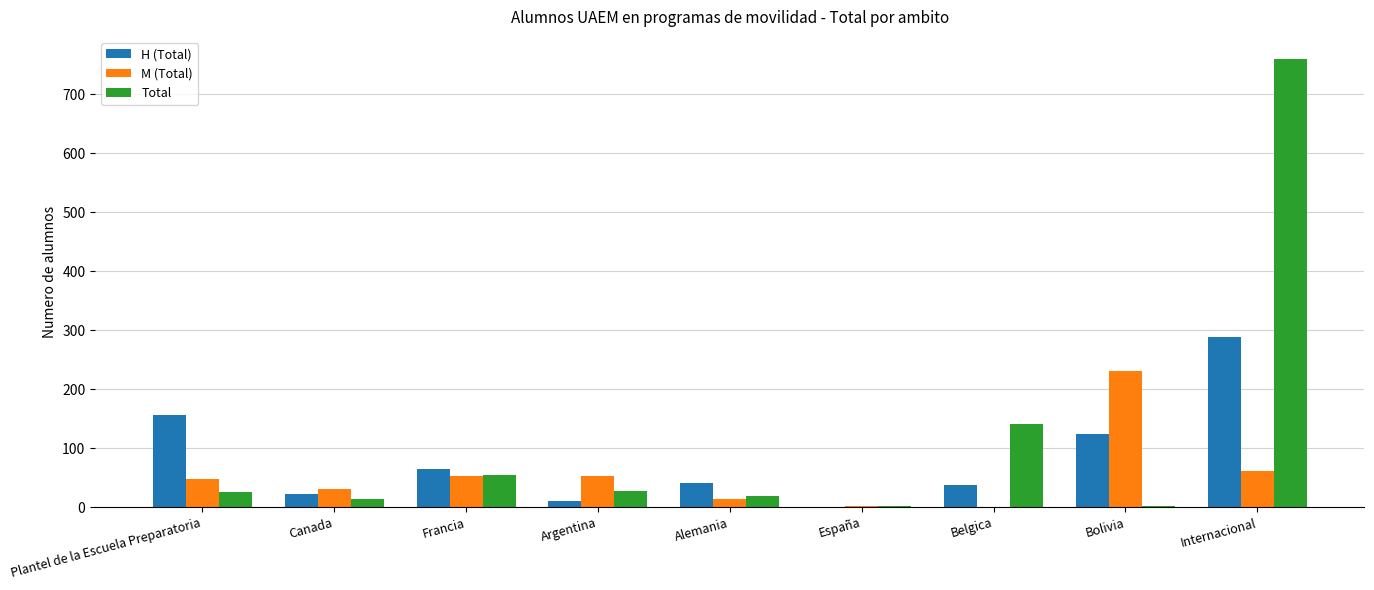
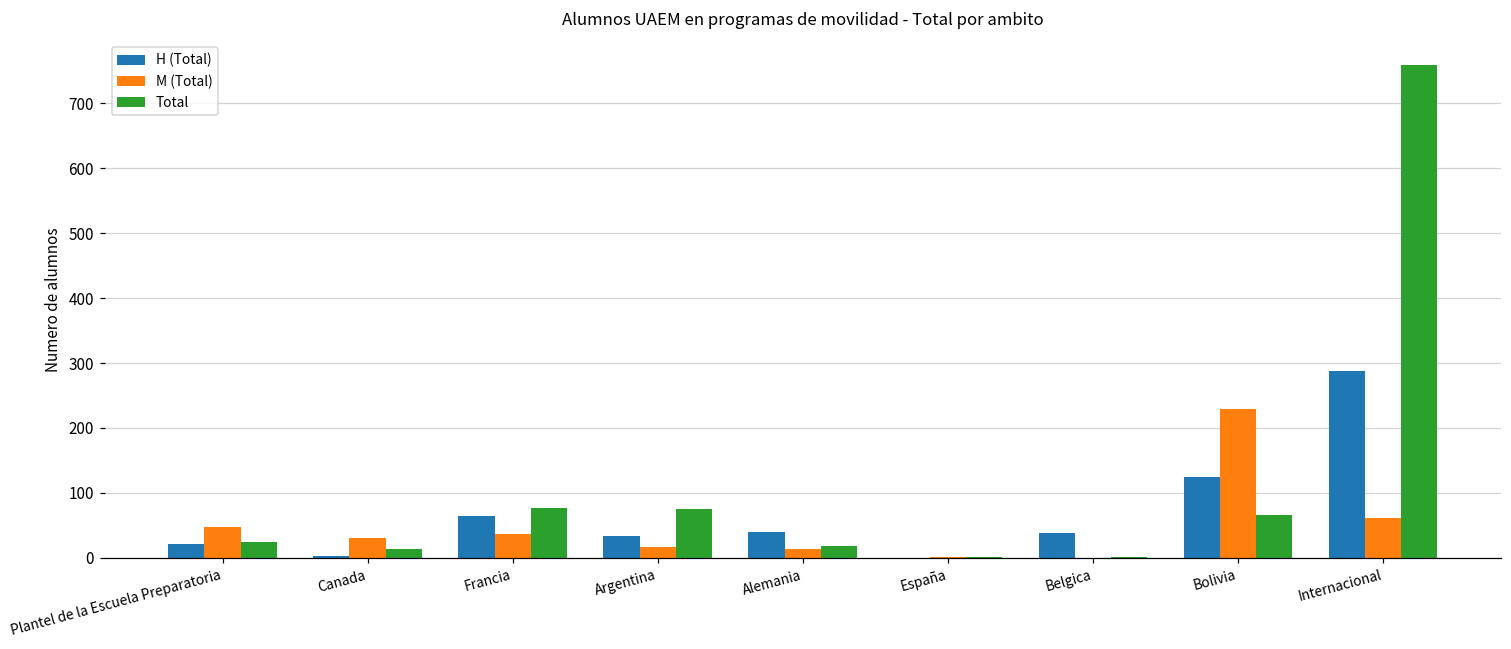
H (Total), Plantel de la Escuela Preparatoria: 160 -> 20
H (Total), Canada: 20 -> 0
M (Total), Francia: 50 -> 40
Total, Francia: 60 -> 80
H (Total), Argentina: 10 -> 30
M (Total), Argentina: 50 -> 20
Total, Argentina: 30 -> 80
Total, Belgica: 140 -> 0
Total, Bolivia: 0 -> 70
